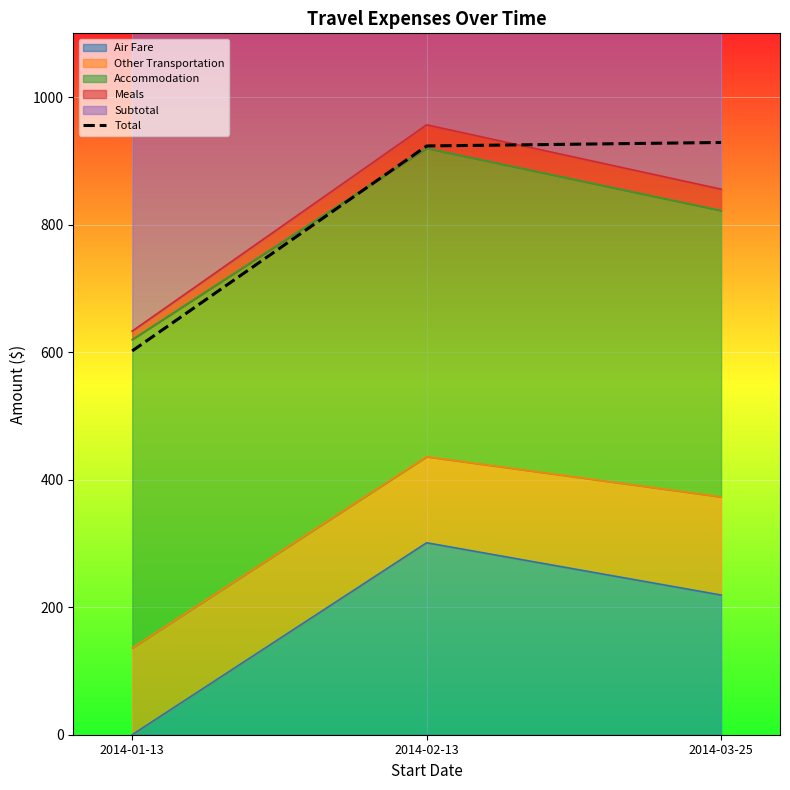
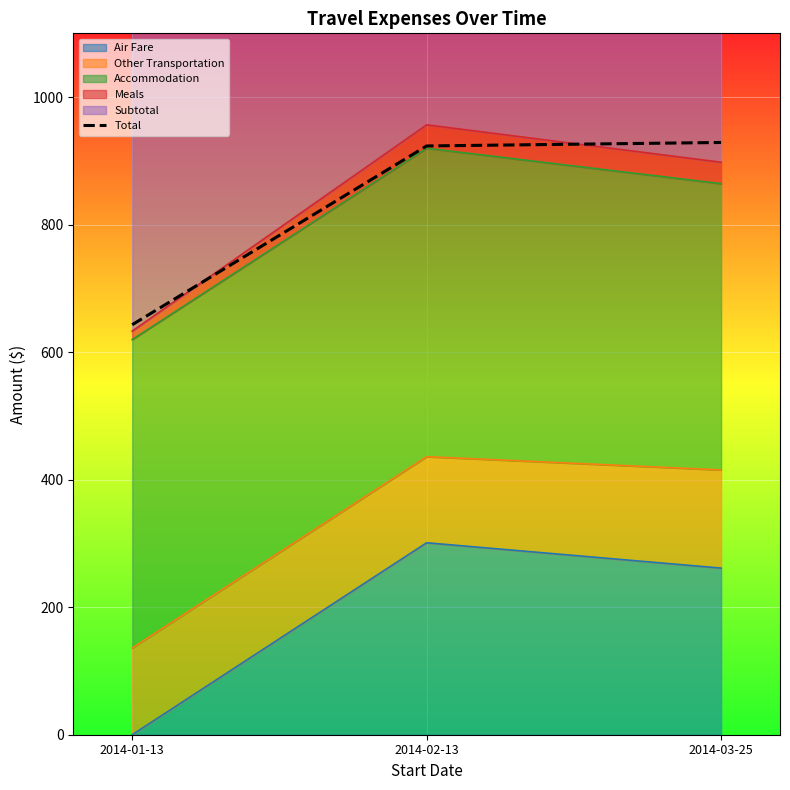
Total, 2014-01-13: 600 -> 640
Air Fare, 2014-03-25: 220 -> 260
